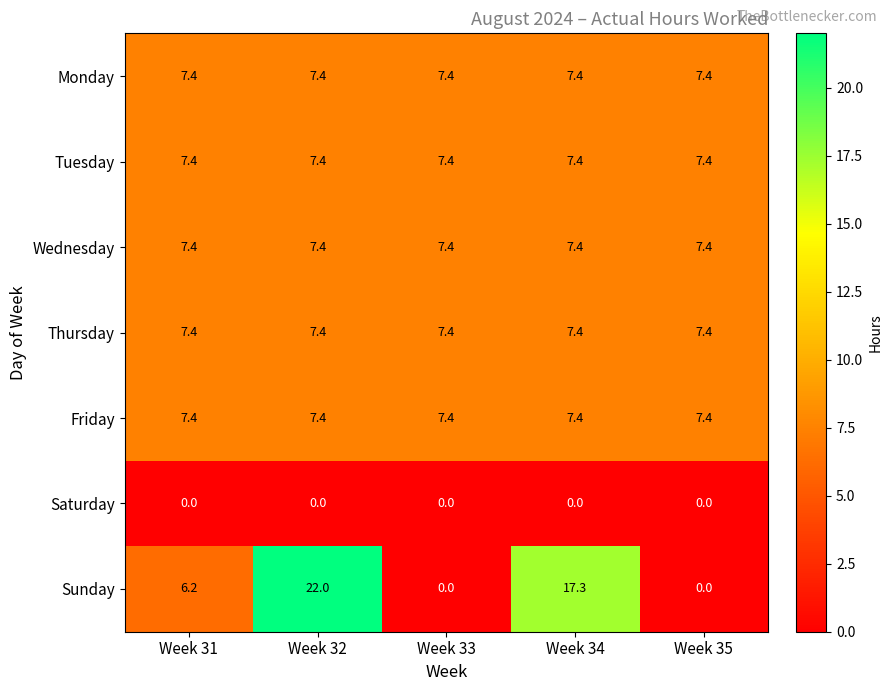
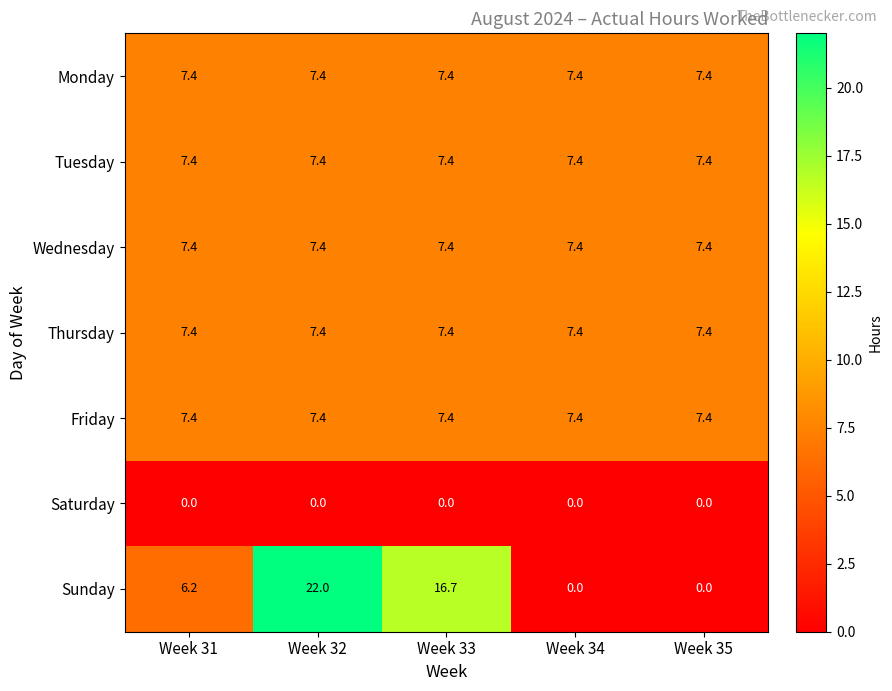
Sunday, Week 33: 0.0 -> 16.7
Sunday, Week 34: 17.3 -> 0.0
